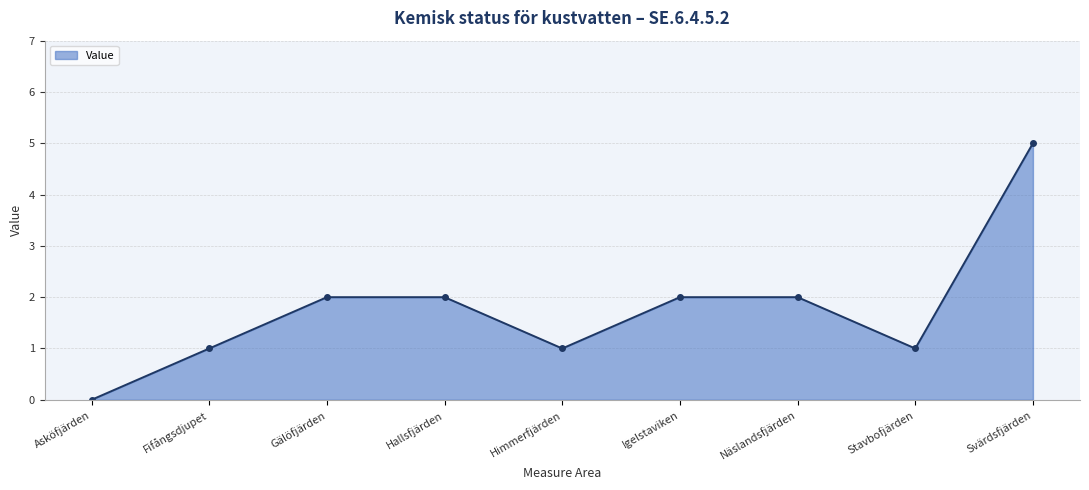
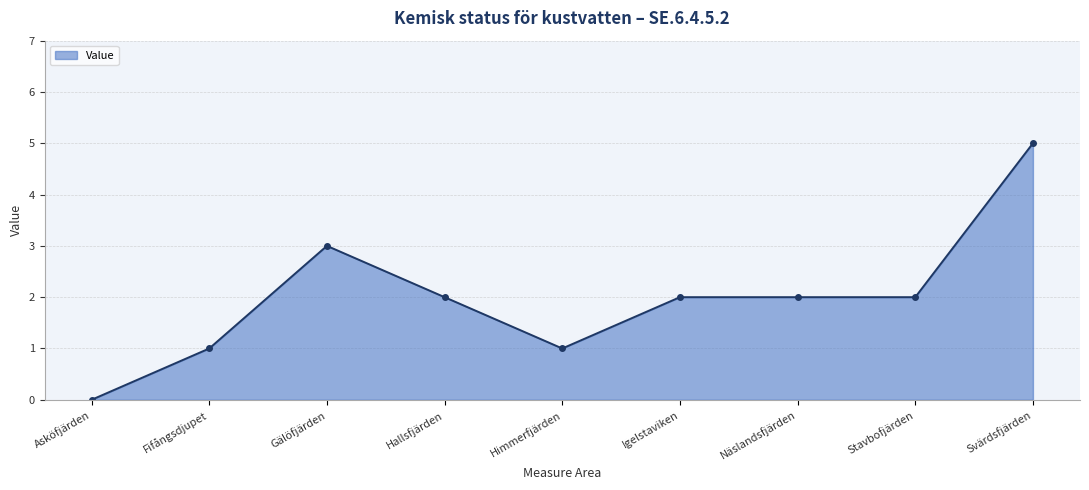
Gälöfjärden: 2 -> 3
Stavbofjärden: 1 -> 2
